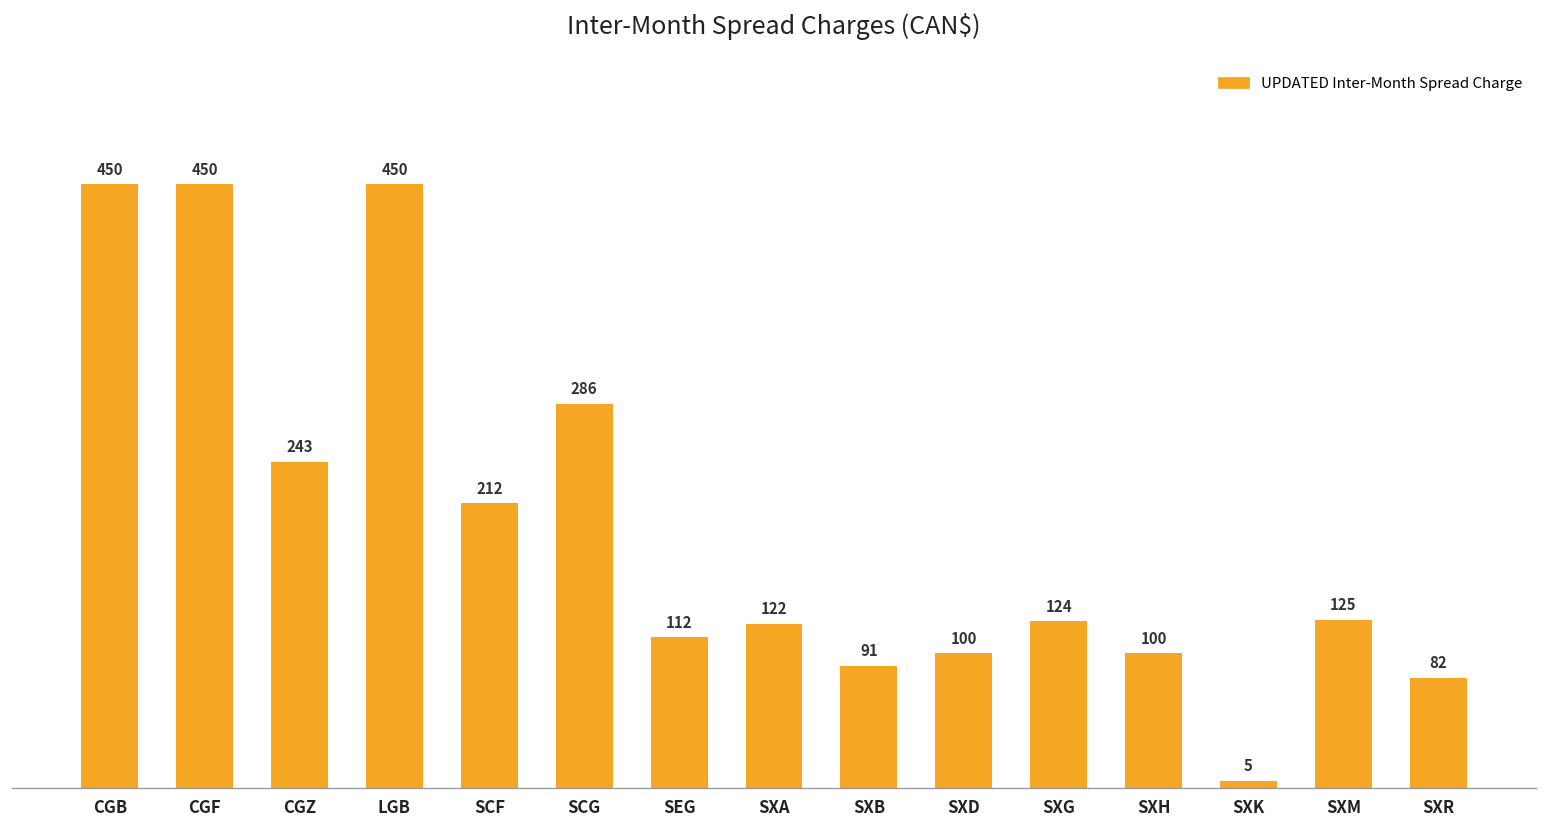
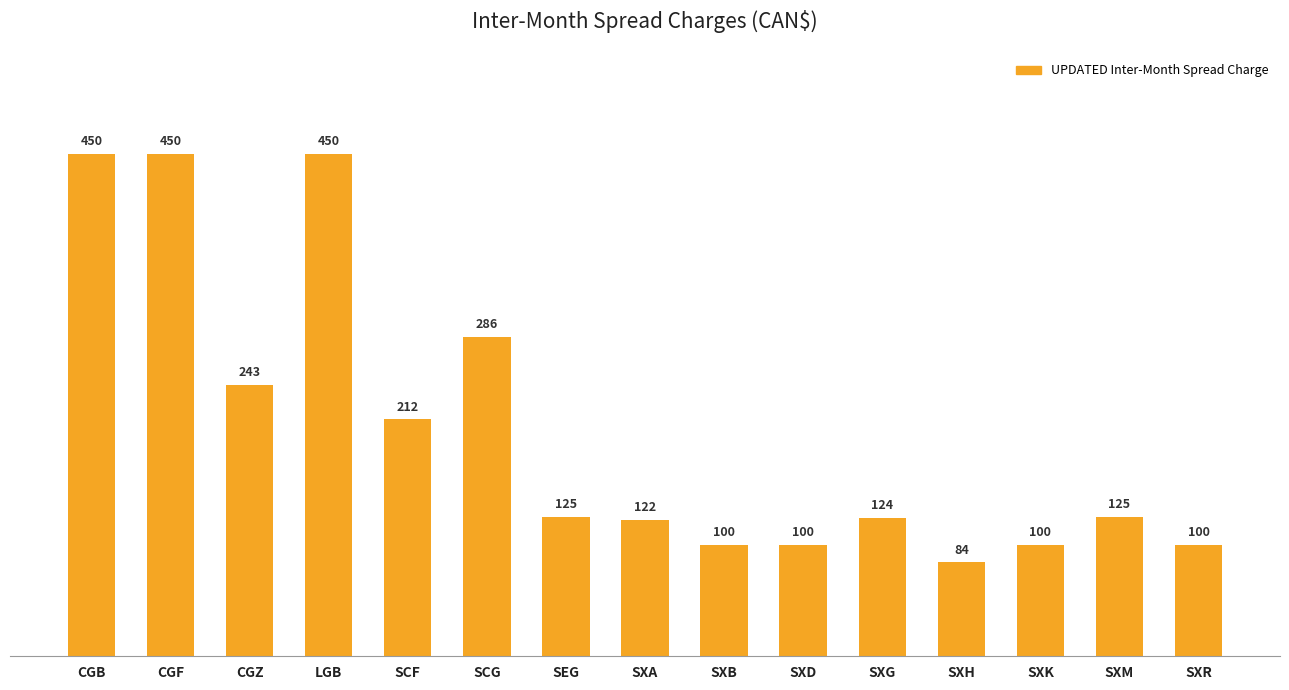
SEG: 112 -> 125
SXB: 91 -> 100
SXH: 100 -> 84
SXK: 5 -> 100
SXR: 82 -> 100
